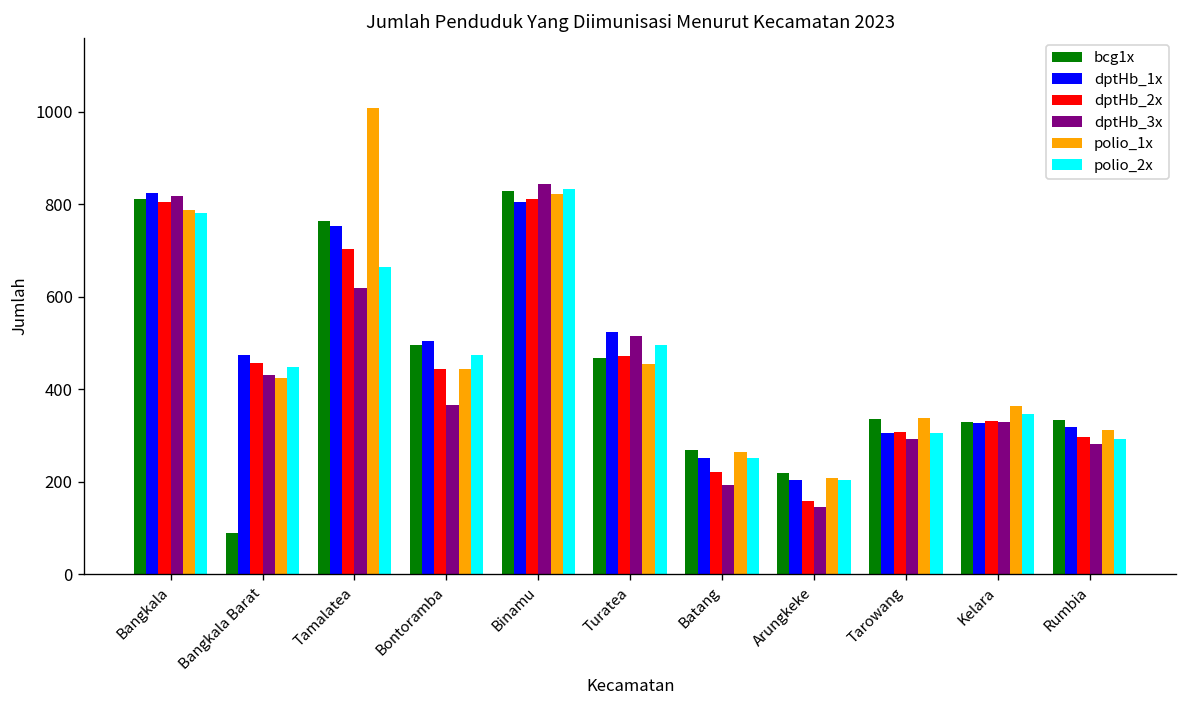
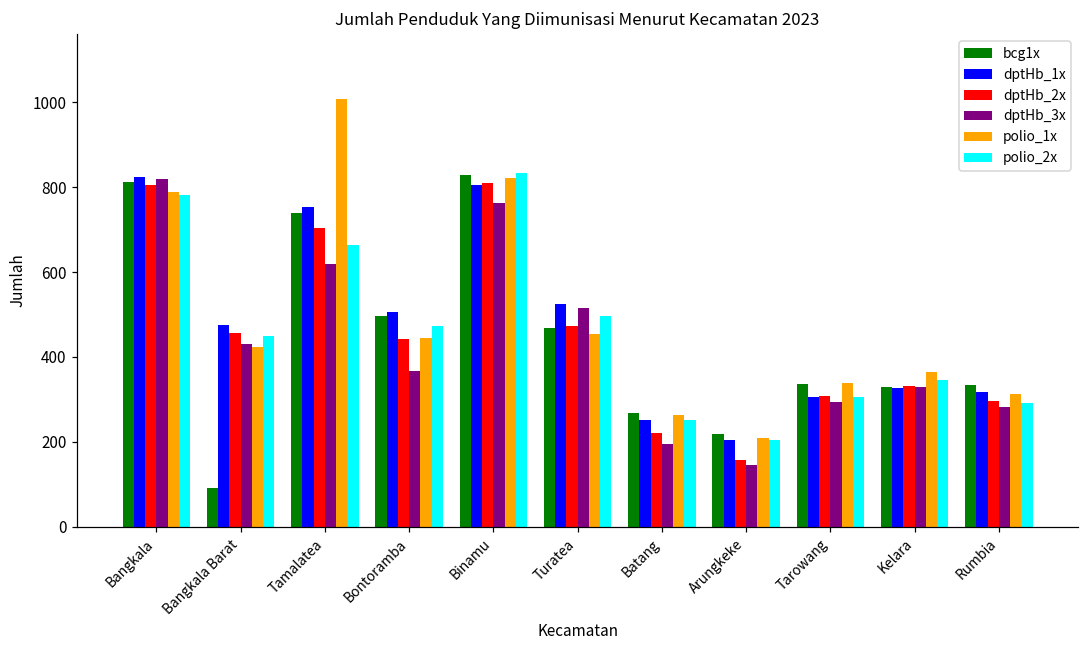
bcg1x, Tamalatea: 760 -> 740
dptHb_3x, Binamu: 840 -> 760
